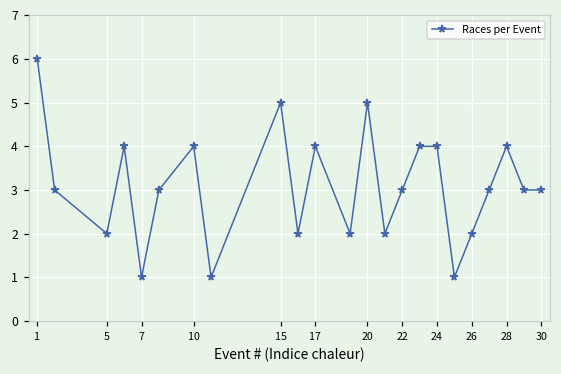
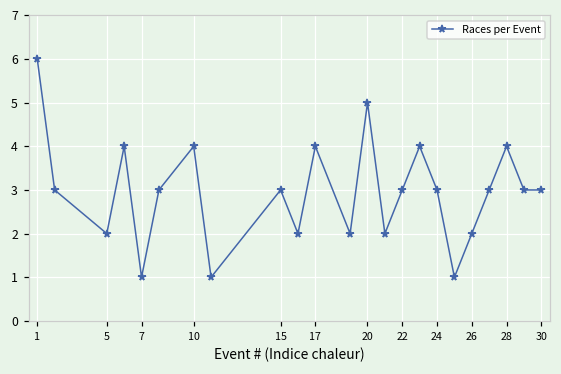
15: 5 -> 3
24: 4 -> 3
